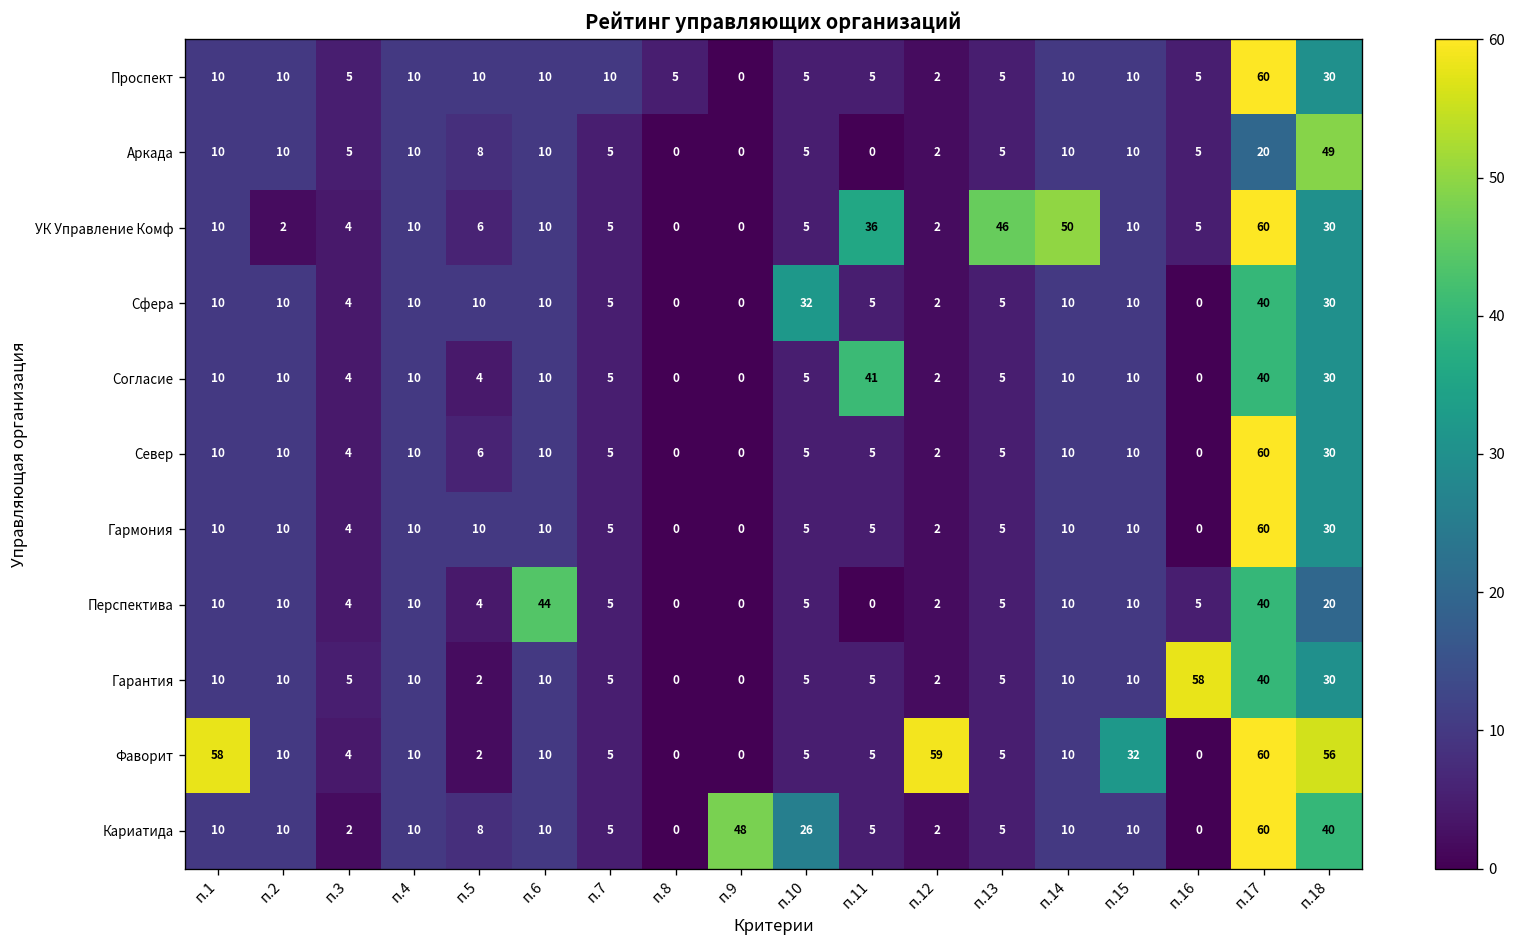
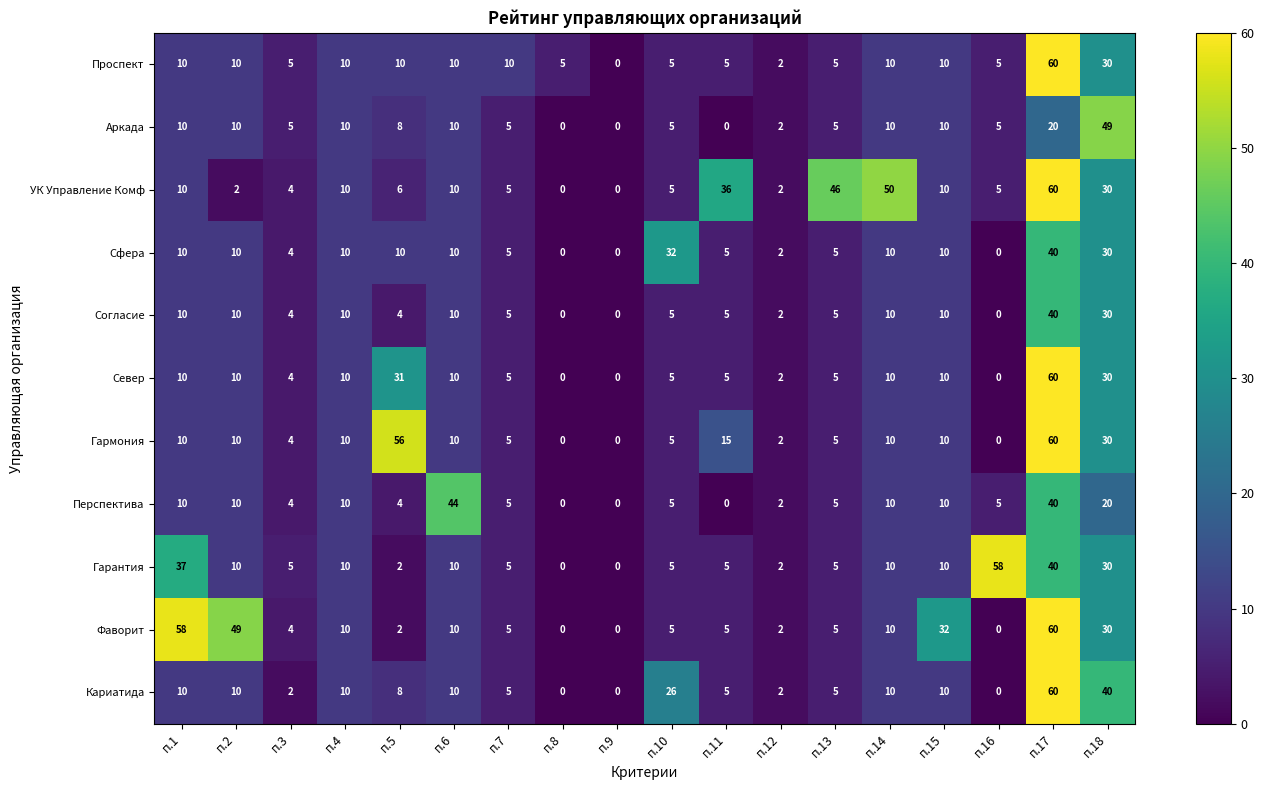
Согласие, п.11: 41 -> 5
Север, п.5: 6 -> 31
Гармония, п.5: 10 -> 56
Гармония, п.11: 5 -> 15
Гарантия, п.1: 10 -> 37
Фаворит, п.2: 10 -> 49
Фаворит, п.12: 59 -> 2
Фаворит, п.18: 56 -> 30
Кариатида, п.9: 48 -> 0
